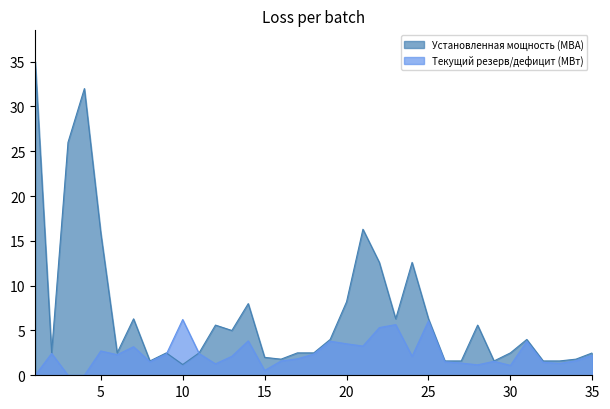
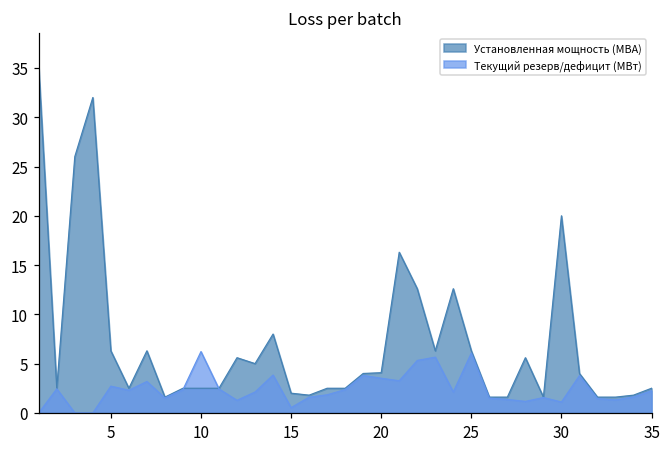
Установленная мощность (МВА), 5: 16 -> 6
Установленная мощность (МВА), 10: 1 -> 3
Установленная мощность (МВА), 20: 8 -> 4
Установленная мощность (МВА), 30: 3 -> 20
